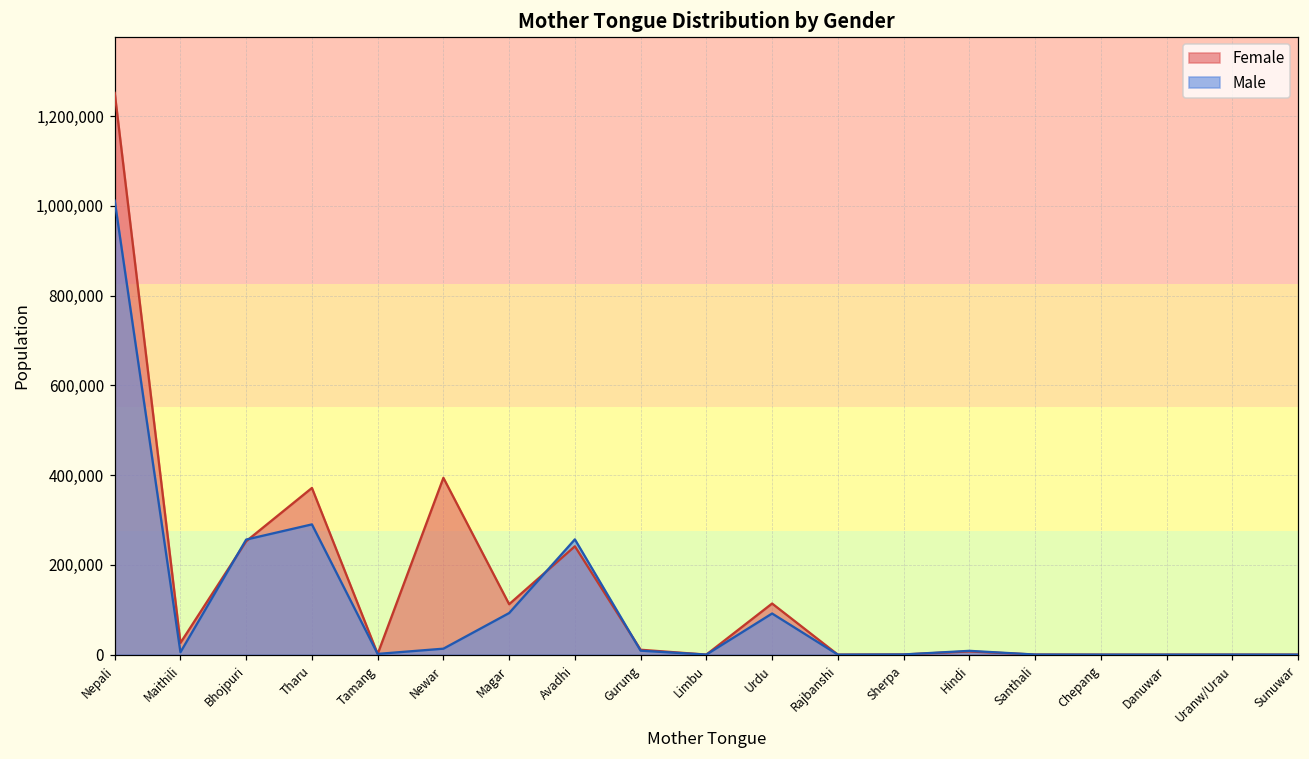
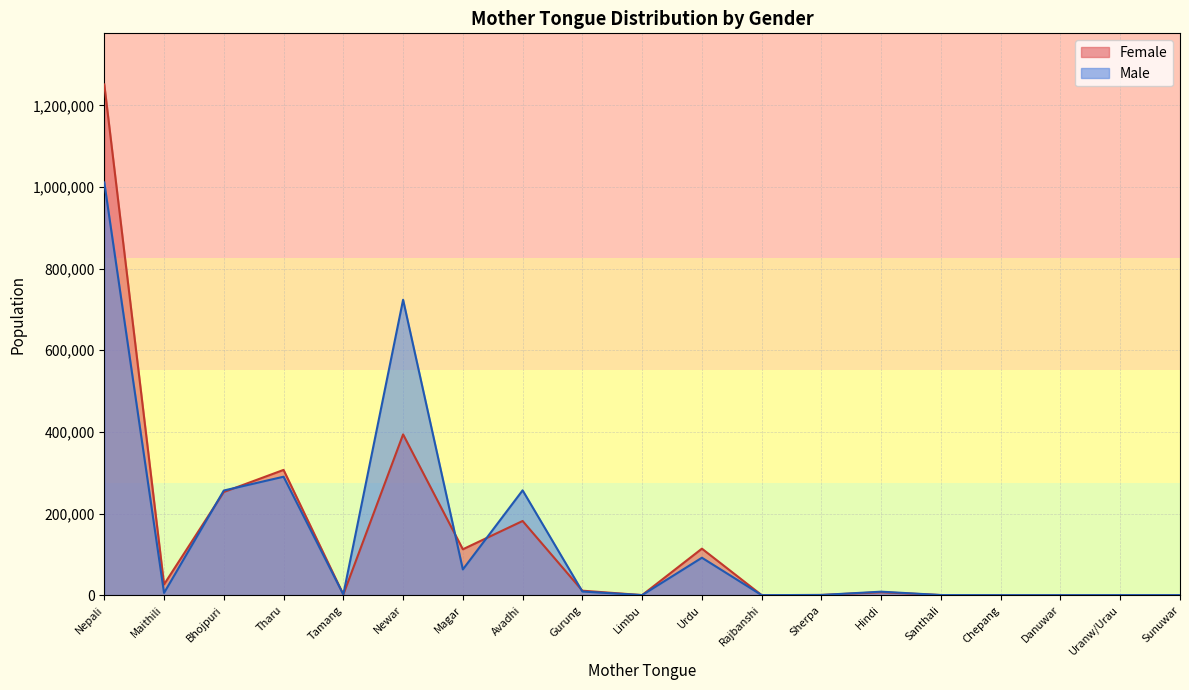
Female, Tharu: 370,000 -> 310,000
Male, Newar: 10,000 -> 720,000
Male, Magar: 90,000 -> 60,000
Female, Avadhi: 240,000 -> 180,000
